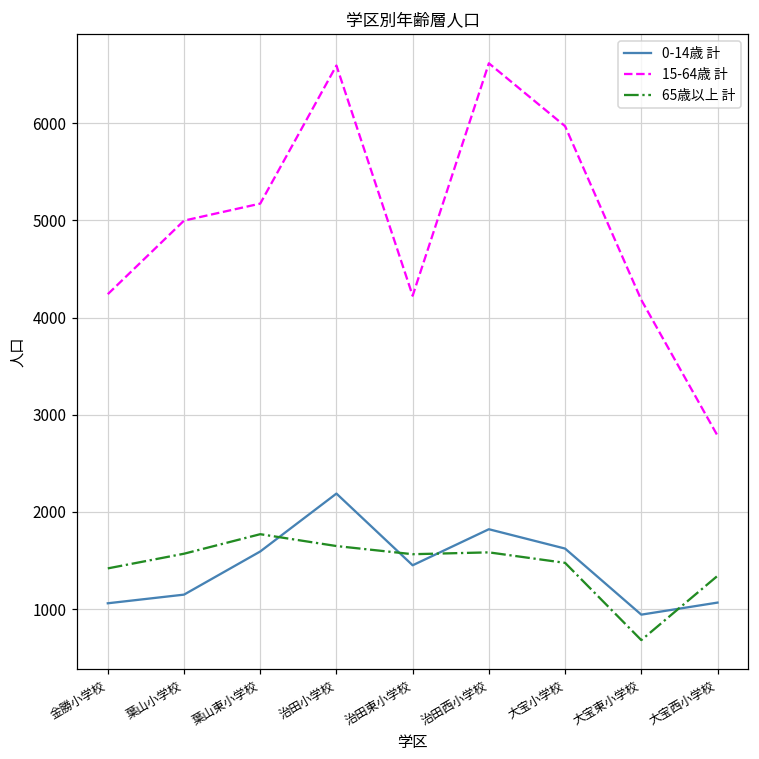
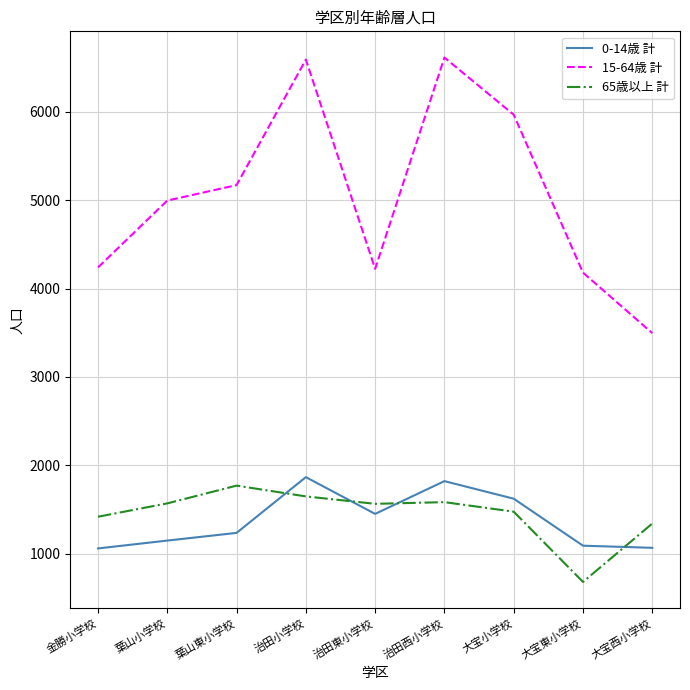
0-14歳 計, 葉山東小学校: 1600 -> 1200
0-14歳 計, 治田小学校: 2200 -> 1900
0-14歳 計, 大宝東小学校: 900 -> 1100
15-64歳 計, 大宝西小学校: 2800 -> 3500
